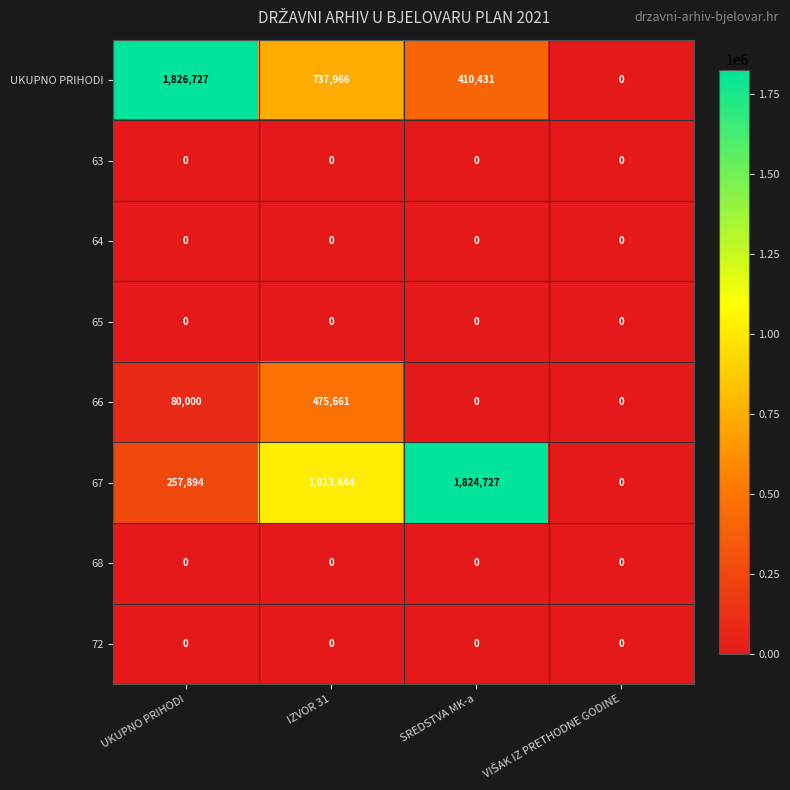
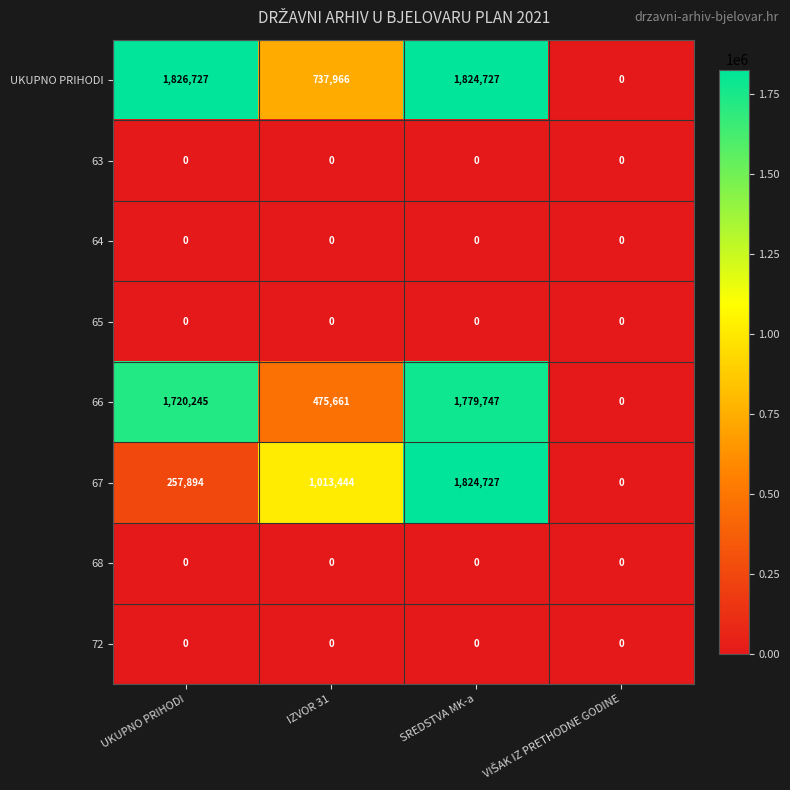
UKUPNO PRIHODI, SREDSTVA MK-a: 410,431 -> 1,824,727
66, UKUPNO PRIHODI: 80,000 -> 1,720,245
66, SREDSTVA MK-a: 0 -> 1,779,747
